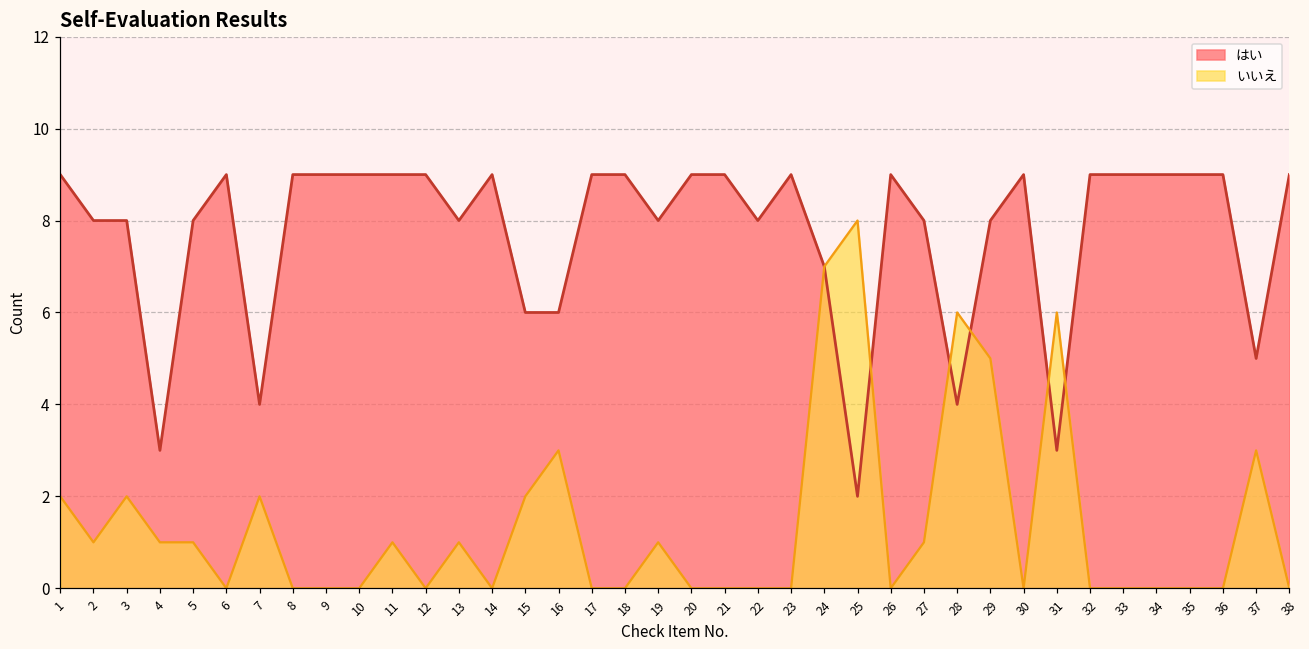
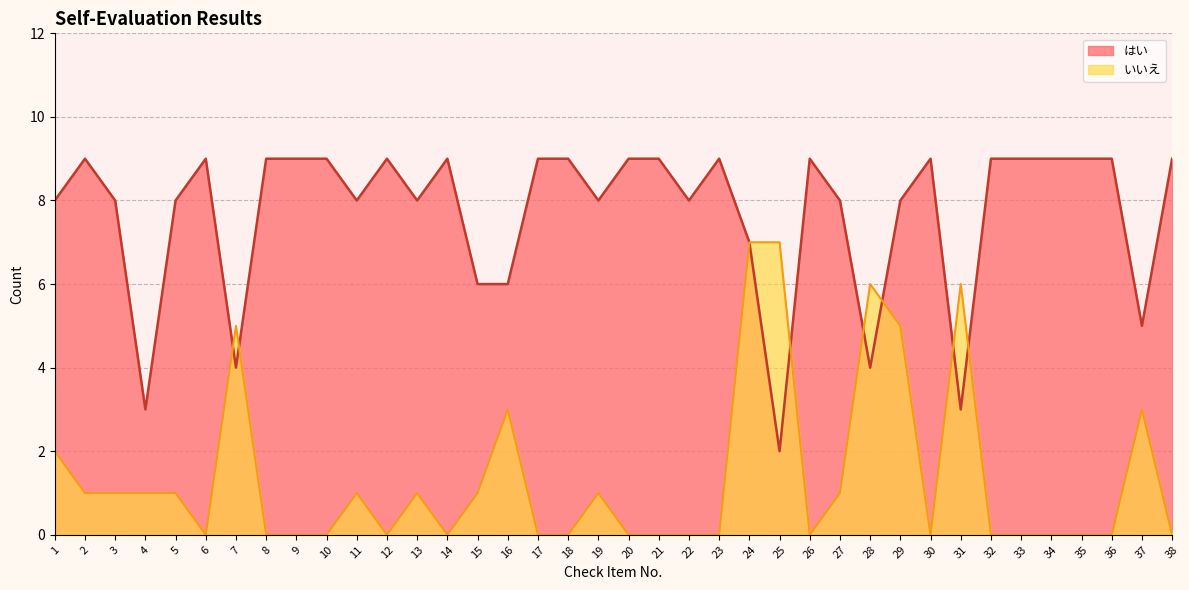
はい, 1: 9 -> 8
はい, 2: 8 -> 9
いいえ, 3: 2 -> 1
いいえ, 7: 2 -> 5
はい, 11: 9 -> 8
いいえ, 15: 2 -> 1
いいえ, 25: 8 -> 7
